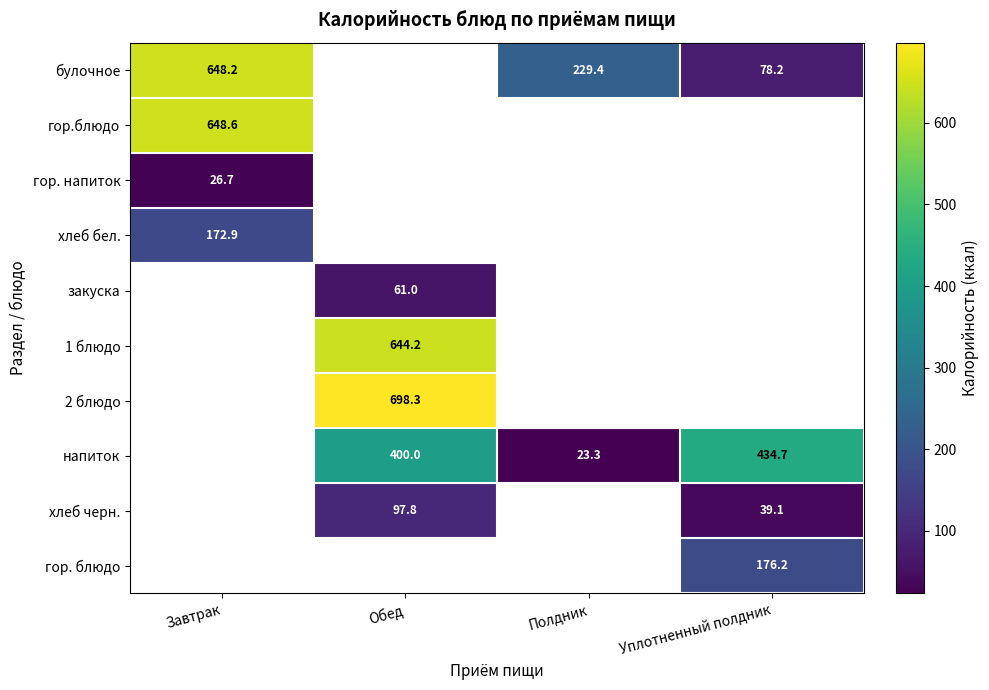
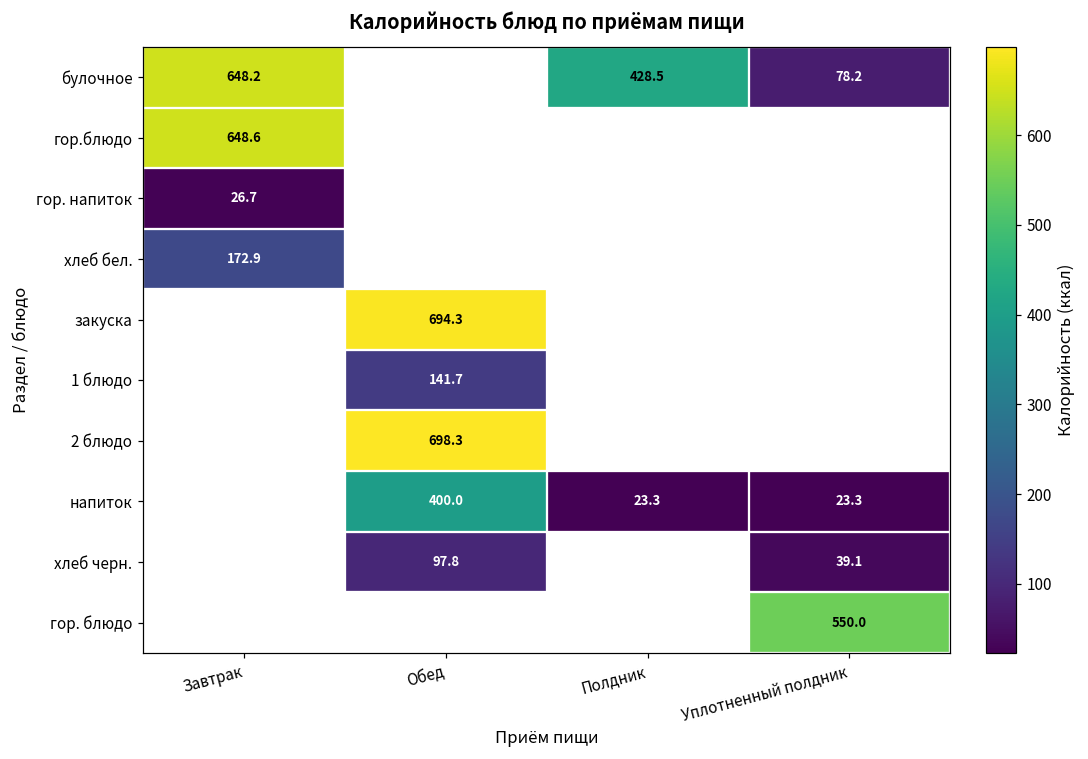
булочное, Полдник: 229.4 -> 428.5
закуска, Обед: 61.0 -> 694.3
1 блюдо, Обед: 644.2 -> 141.7
напиток, Уплотненный полдник: 434.7 -> 23.3
гор. блюдо, Уплотненный полдник: 176.2 -> 550.0
